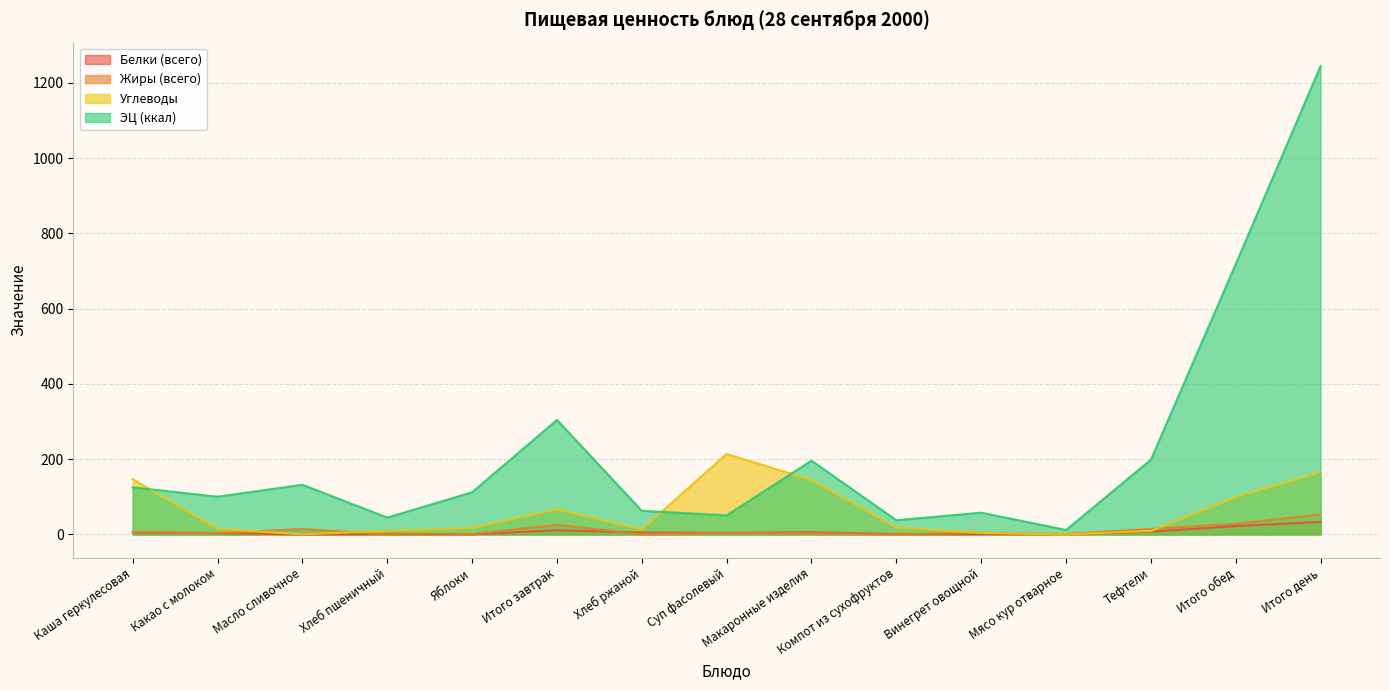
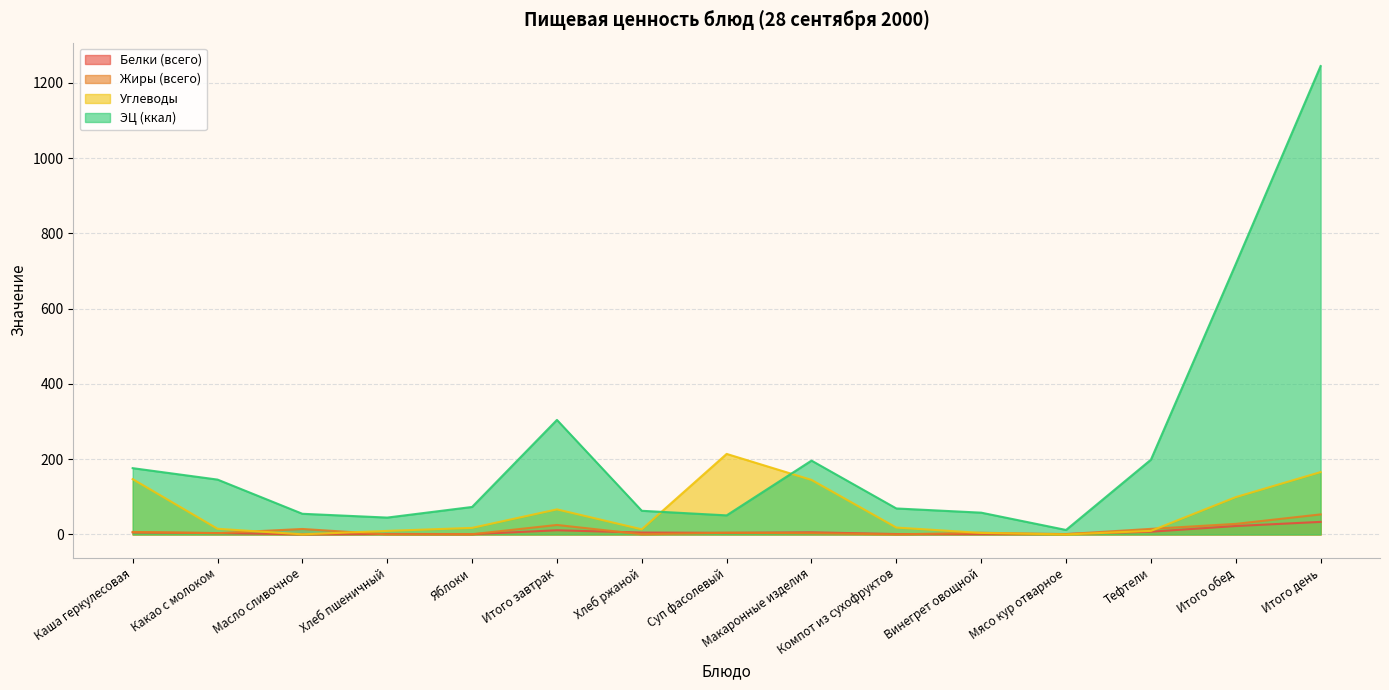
ЭЦ (ккал), Каша геркулесовая: 130 -> 180
ЭЦ (ккал), Какао с молоком: 100 -> 150
ЭЦ (ккал), Масло сливочное: 130 -> 50
ЭЦ (ккал), Яблоки: 110 -> 70
ЭЦ (ккал), Компот из сухофруктов: 40 -> 70
